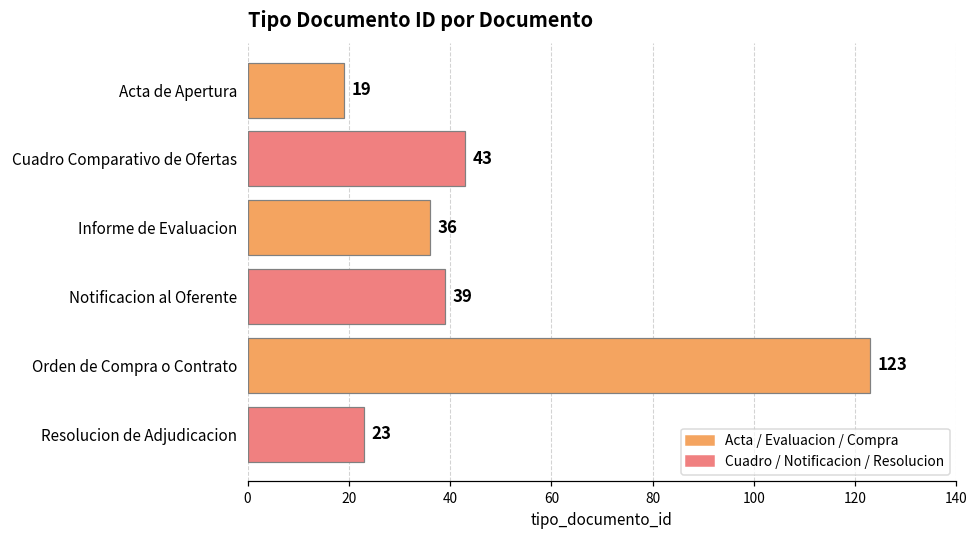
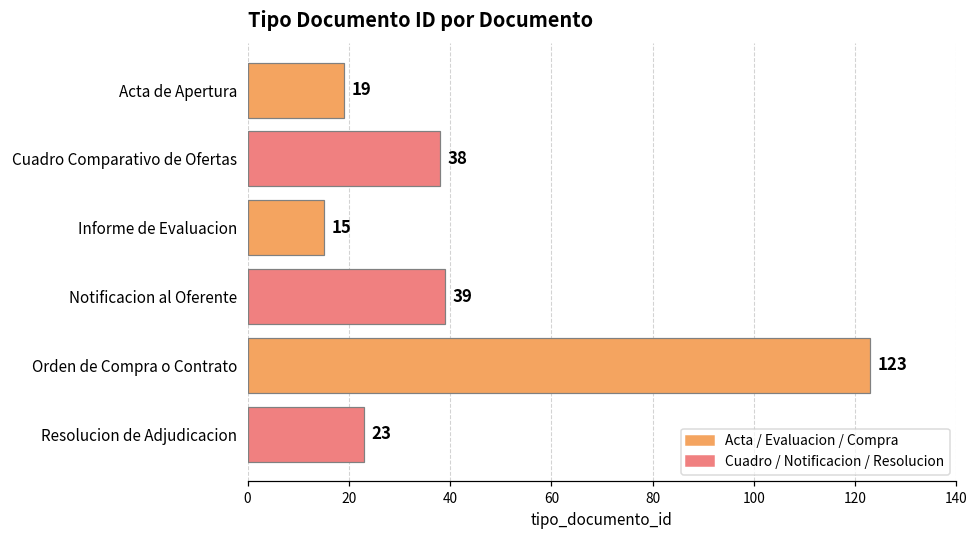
Cuadro Comparativo de Ofertas: 43 -> 38
Informe de Evaluacion: 36 -> 15
